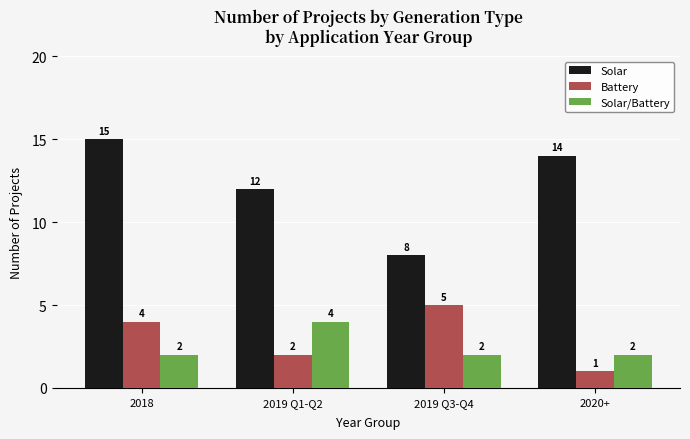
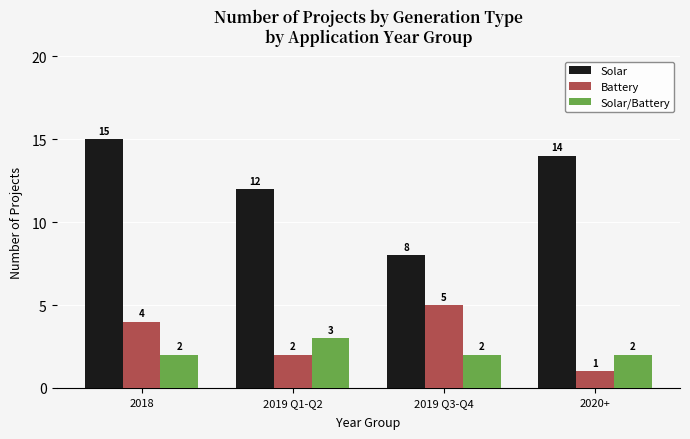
Solar/Battery, 2019 Q1-Q2: 4 -> 3
